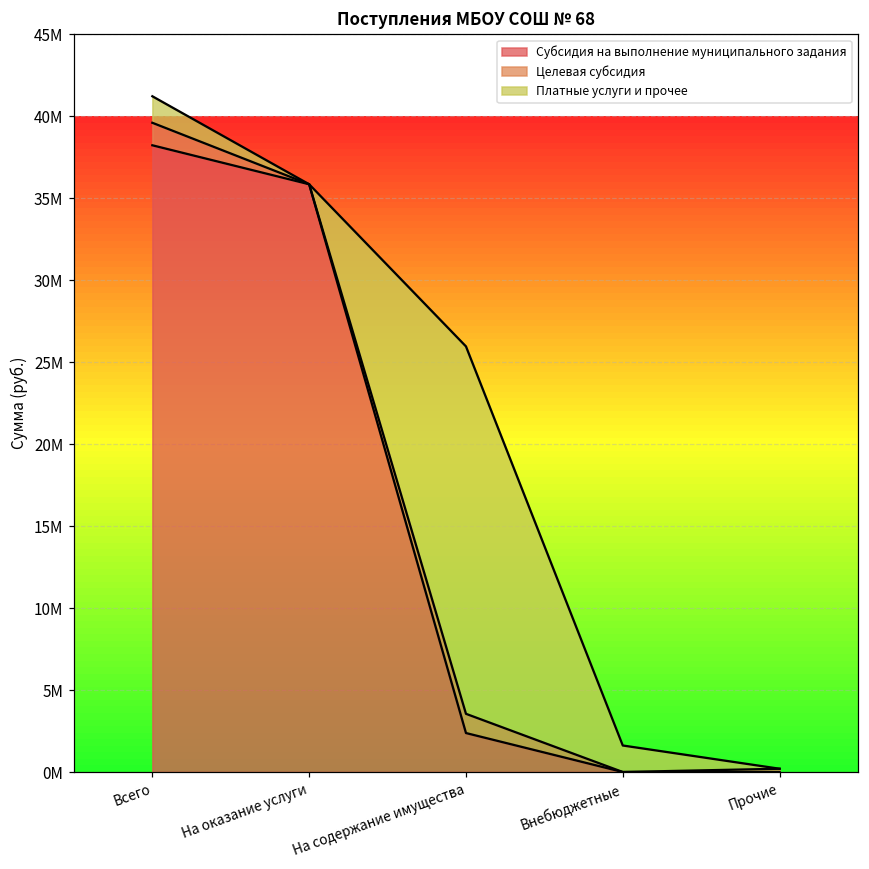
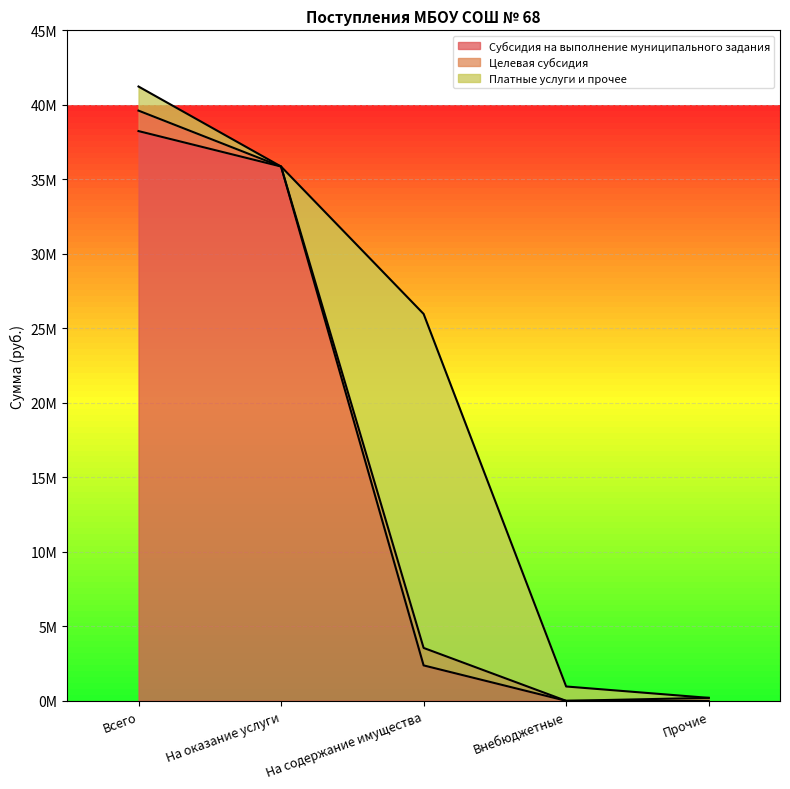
Платные услуги и прочее, Внебюджетные: 1600000 -> 1000000
